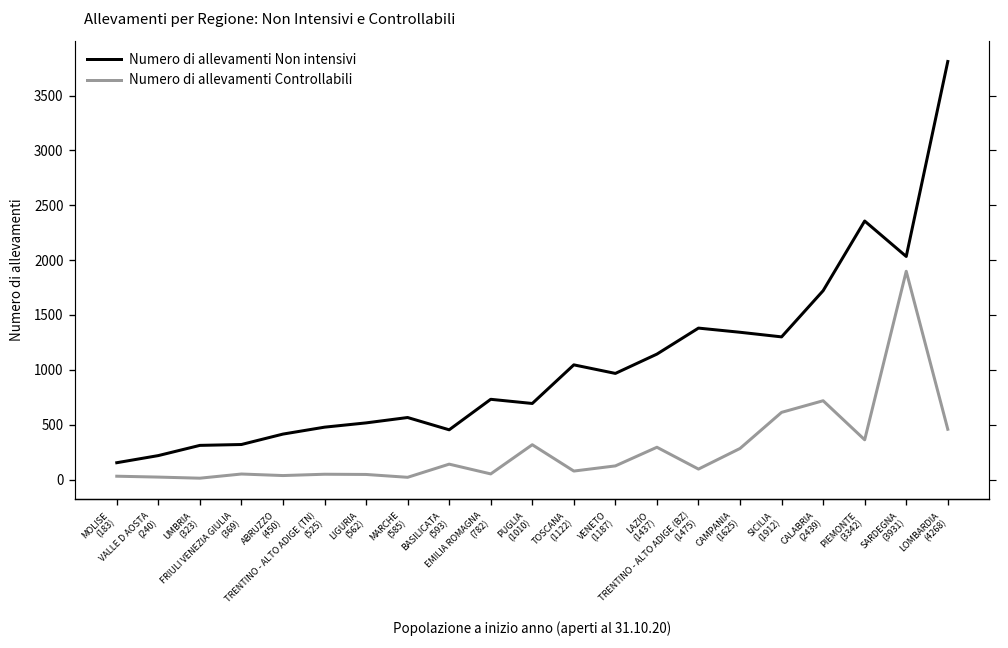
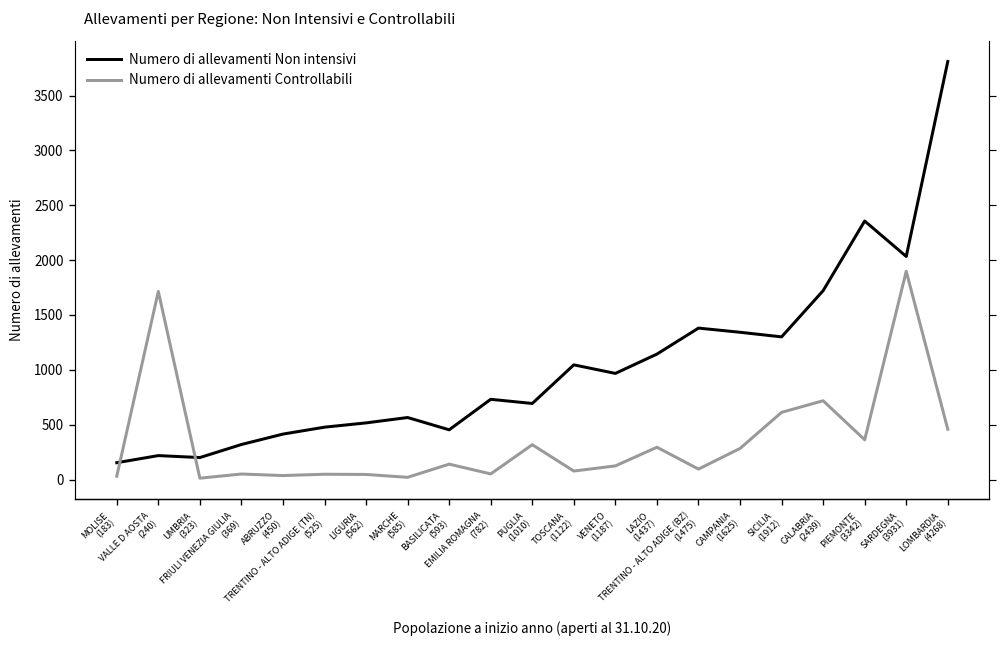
Numero di allevamenti Controllabili, VALLE D AOSTA (240): 0 -> 1700
Numero di allevamenti Non intensivi, UMBRIA (323): 300 -> 200
